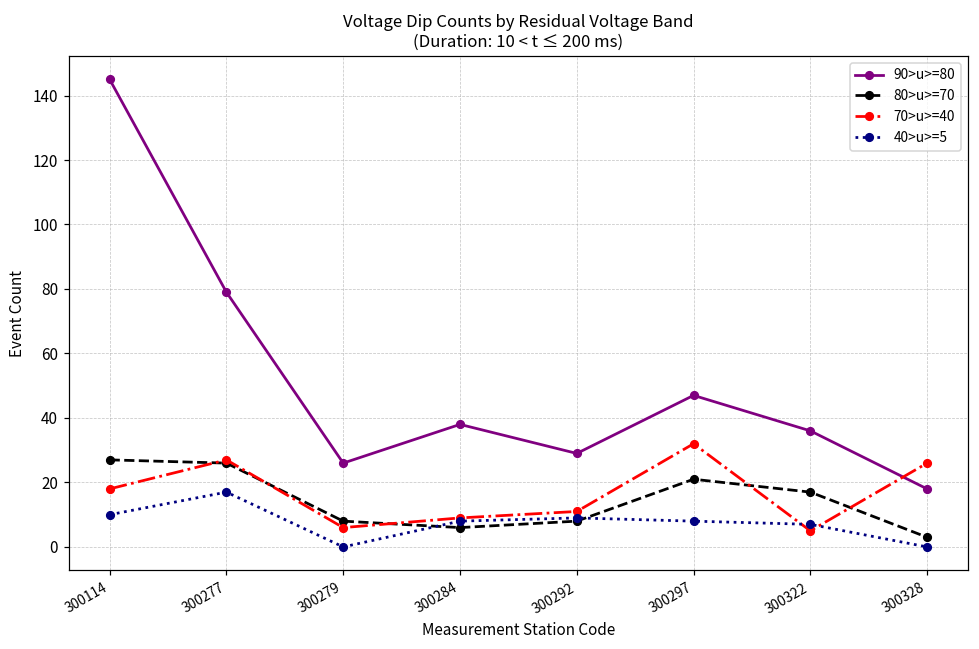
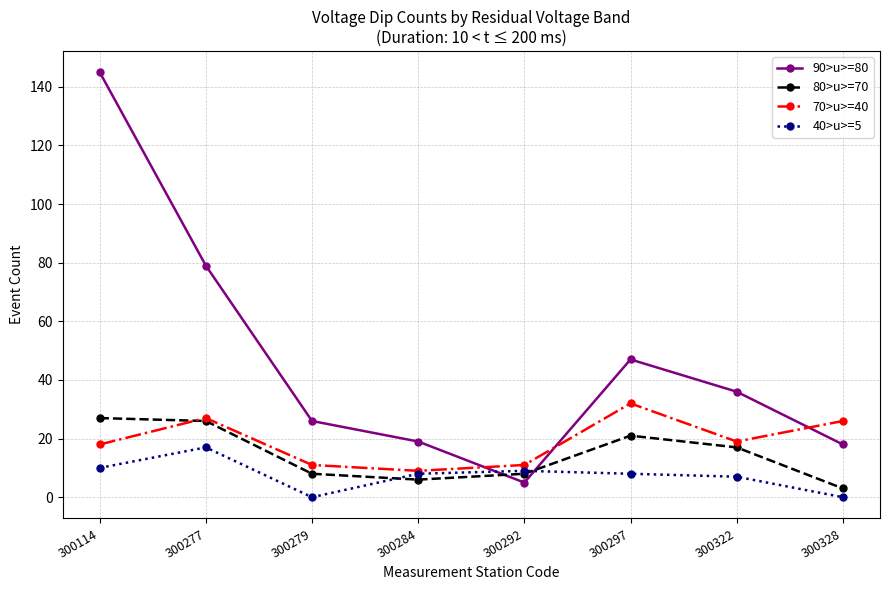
70>u>=40, 300279: 6 -> 11
90>u>=80, 300284: 38 -> 19
90>u>=80, 300292: 29 -> 5
70>u>=40, 300322: 5 -> 19
